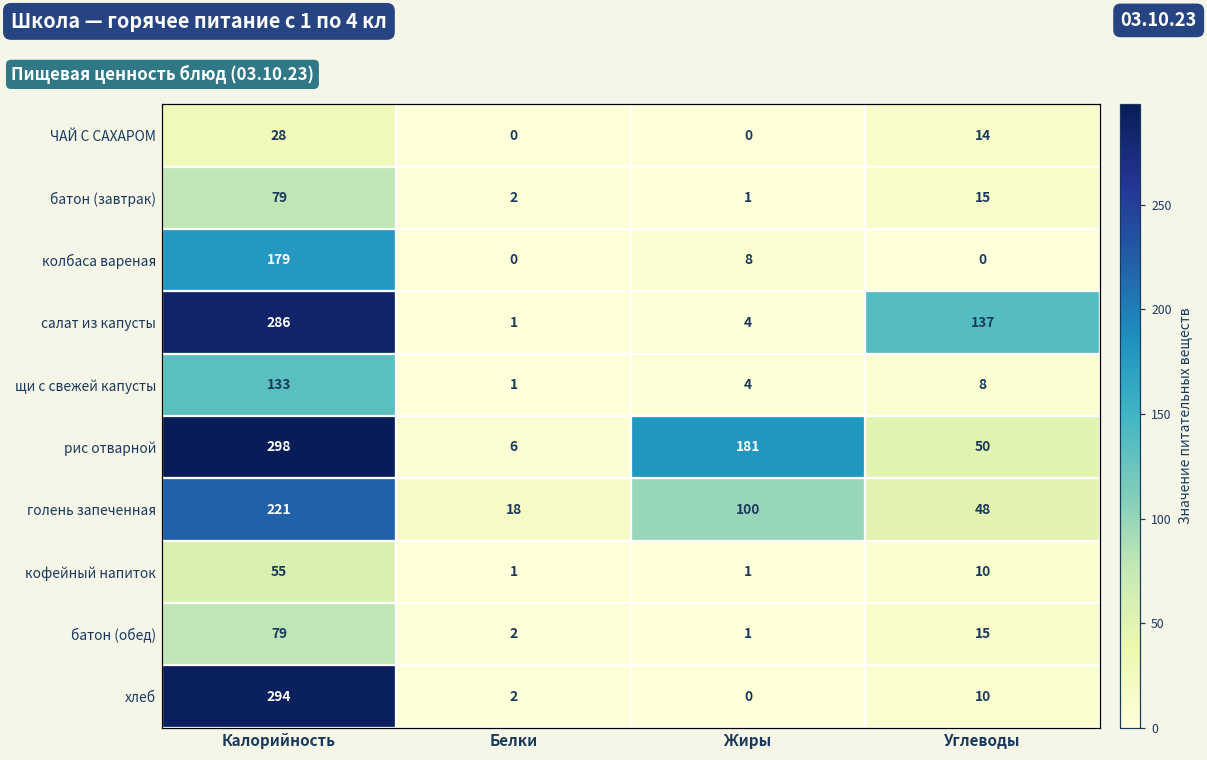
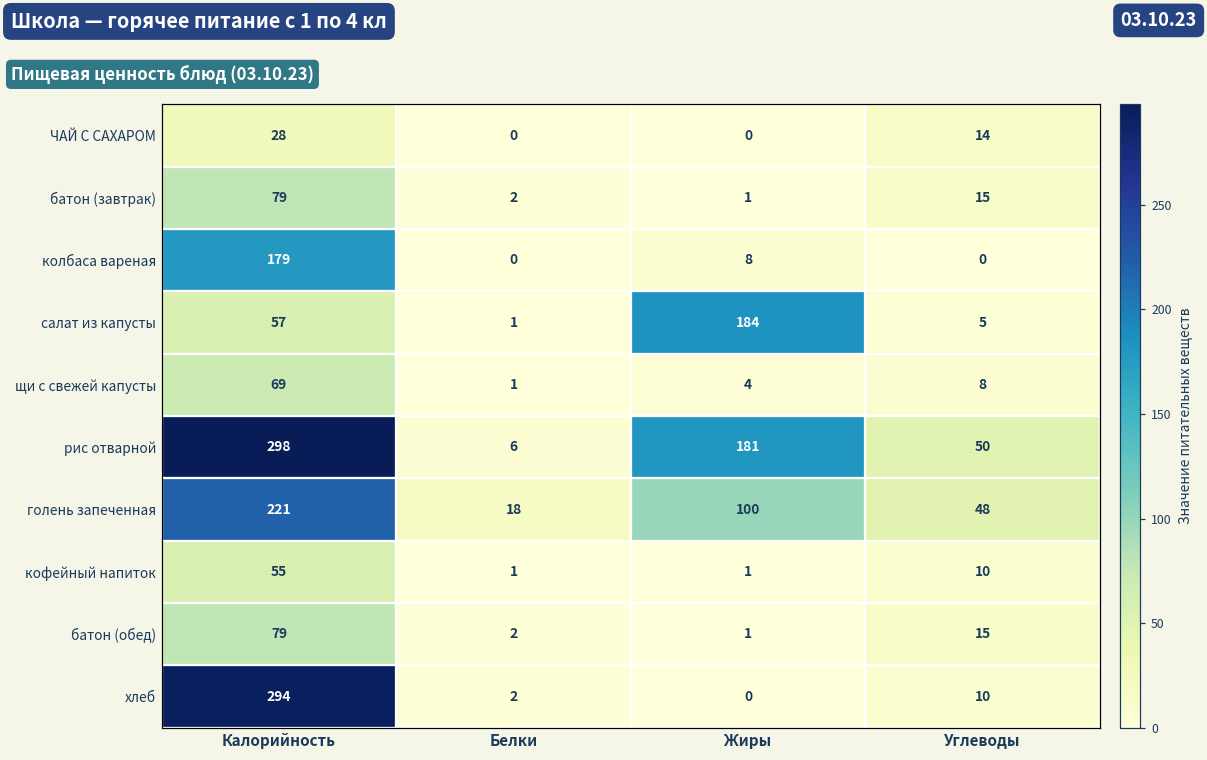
салат из капусты, Калорийность: 286 -> 57
салат из капусты, Жиры: 4 -> 184
салат из капусты, Углеводы: 137 -> 5
щи с свежей капусты, Калорийность: 133 -> 69
